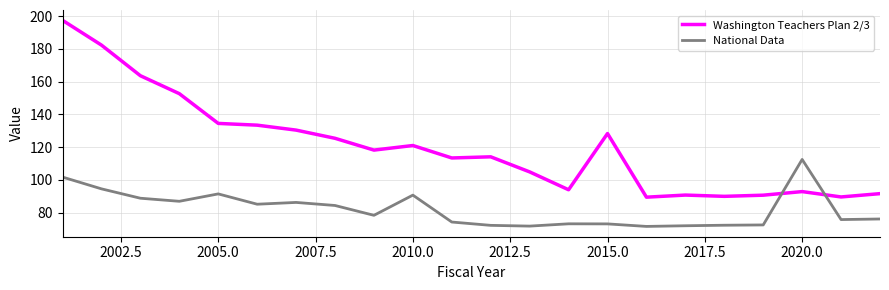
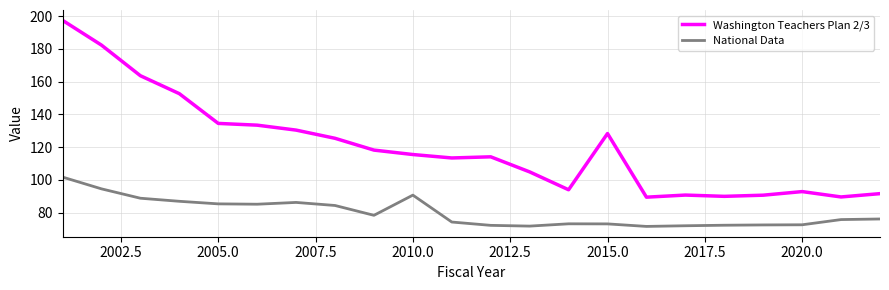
National Data, 2005.0: 91 -> 85
Washington Teachers Plan 2/3, 2010.0: 121 -> 116
National Data, 2020.0: 113 -> 73
